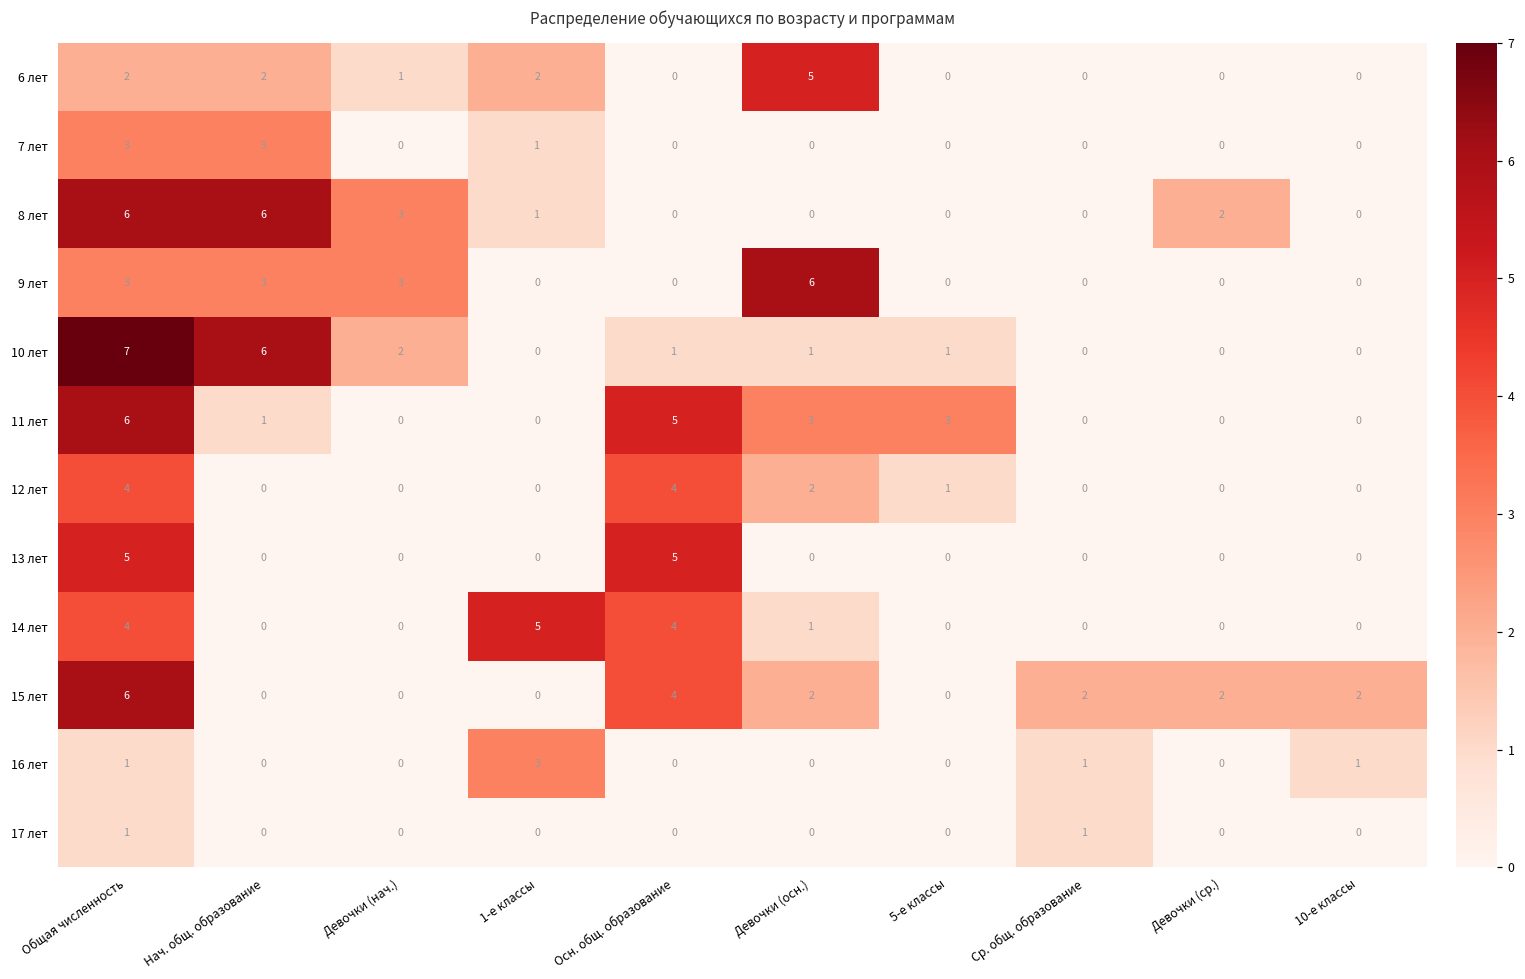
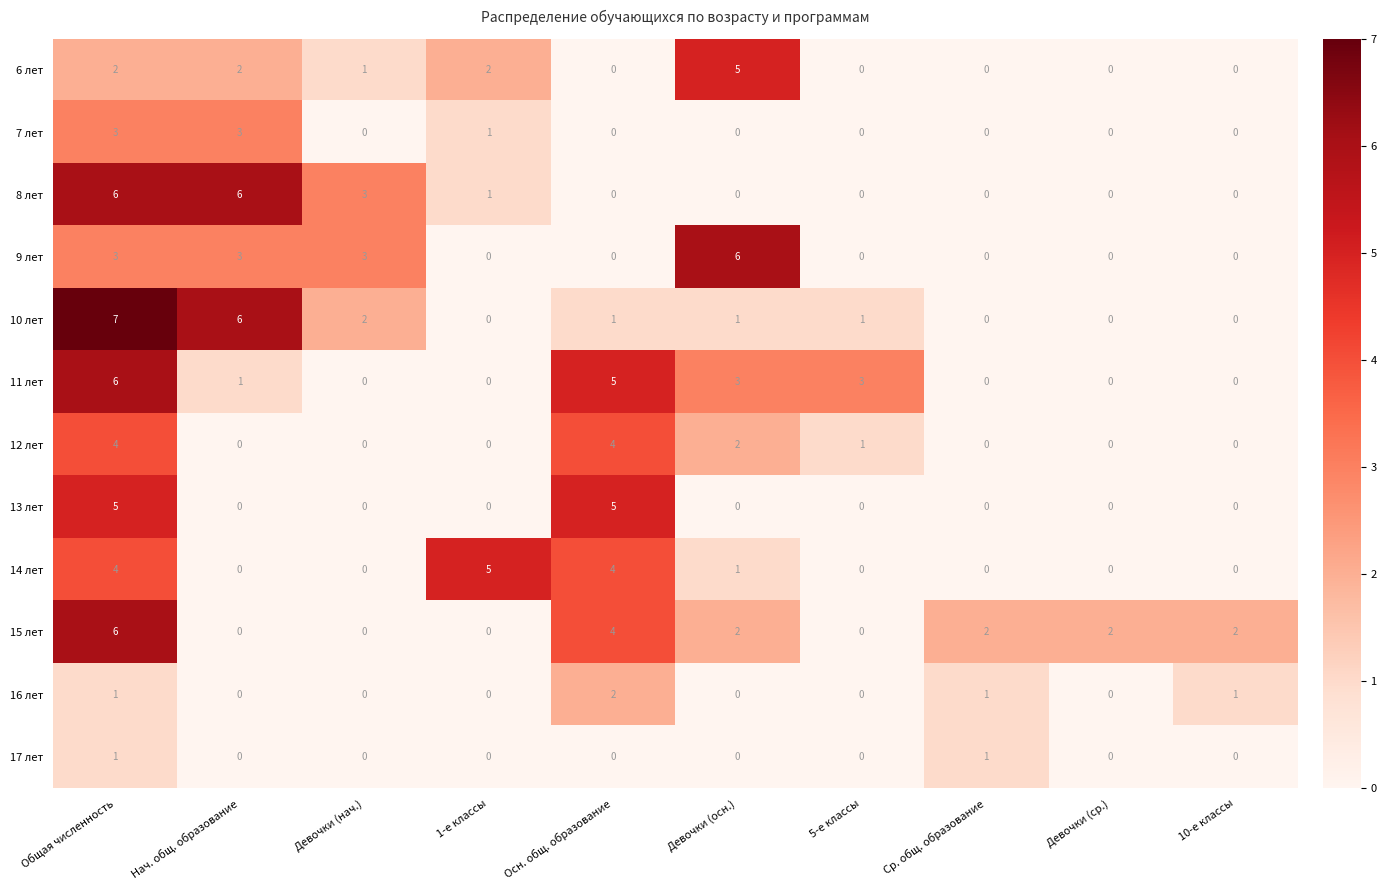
8 лет, Девочки (ср.): 2 -> 0
16 лет, 1-е классы: 3 -> 0
16 лет, Осн. общ. образование: 0 -> 2
